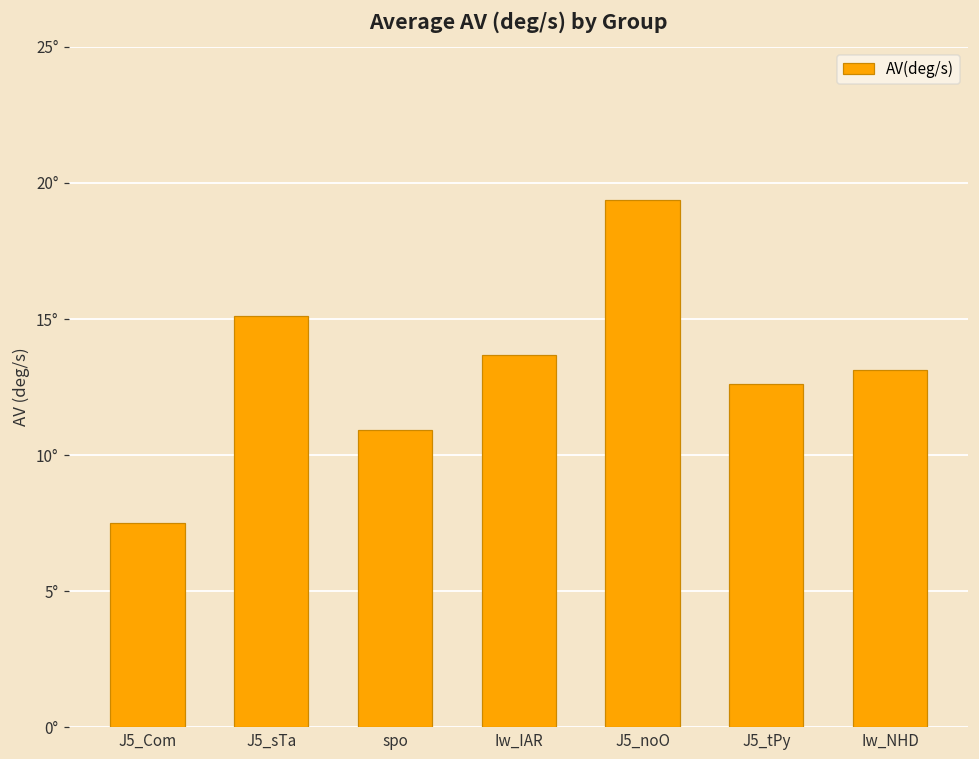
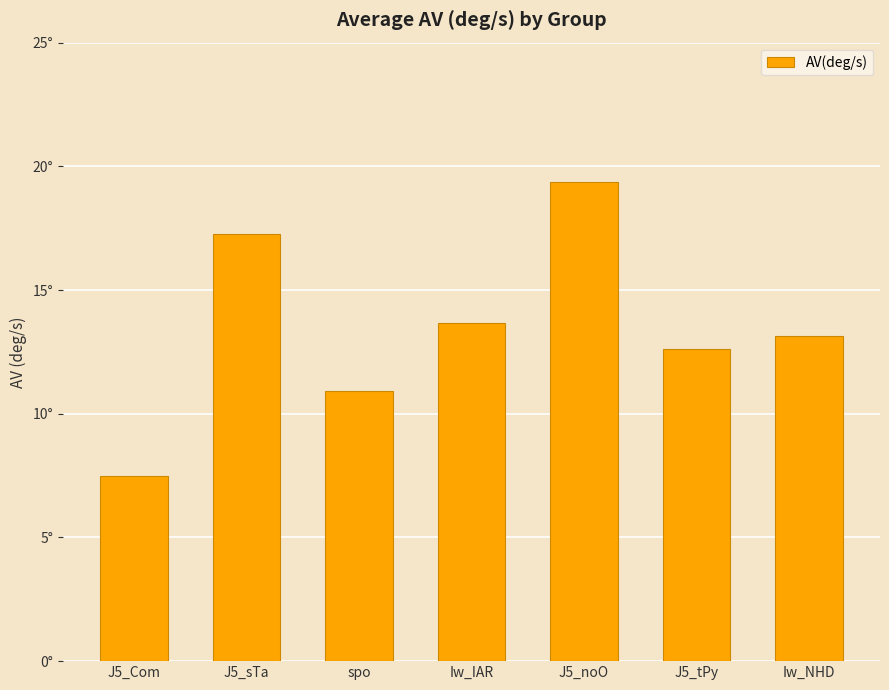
J5_sTa: 15.1° -> 17.3°
